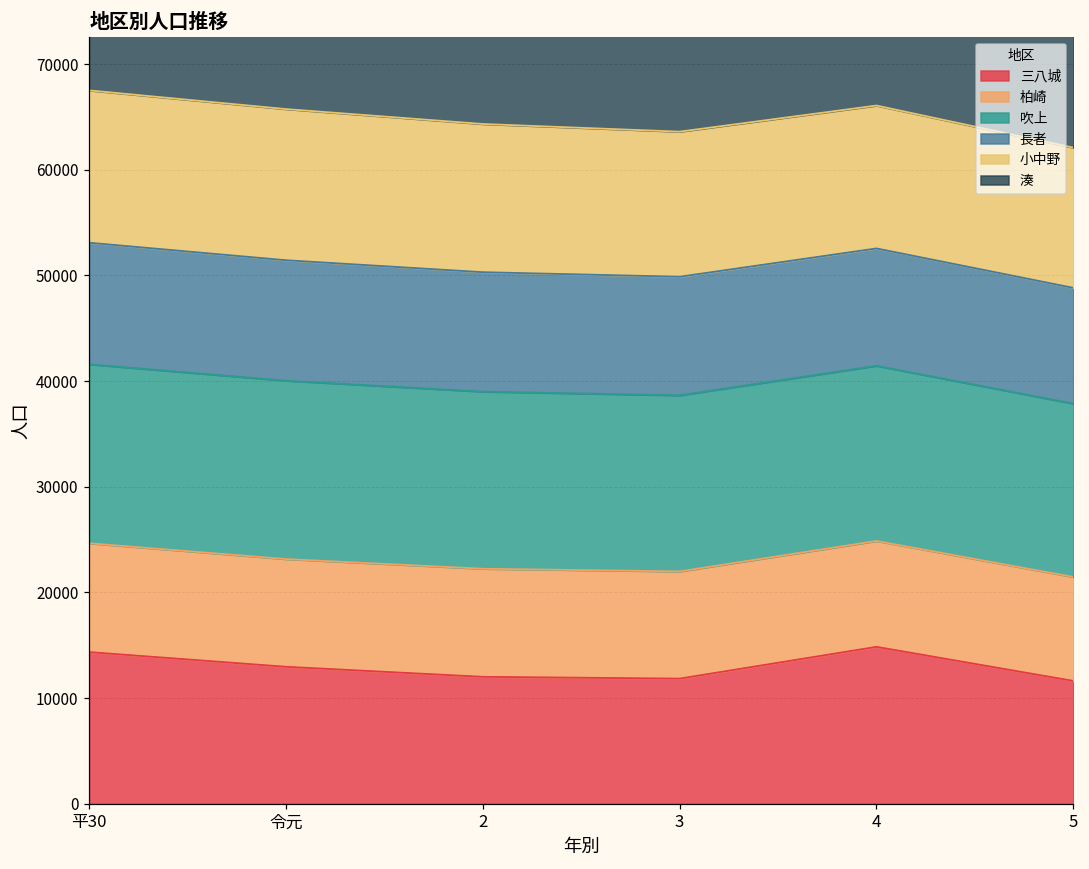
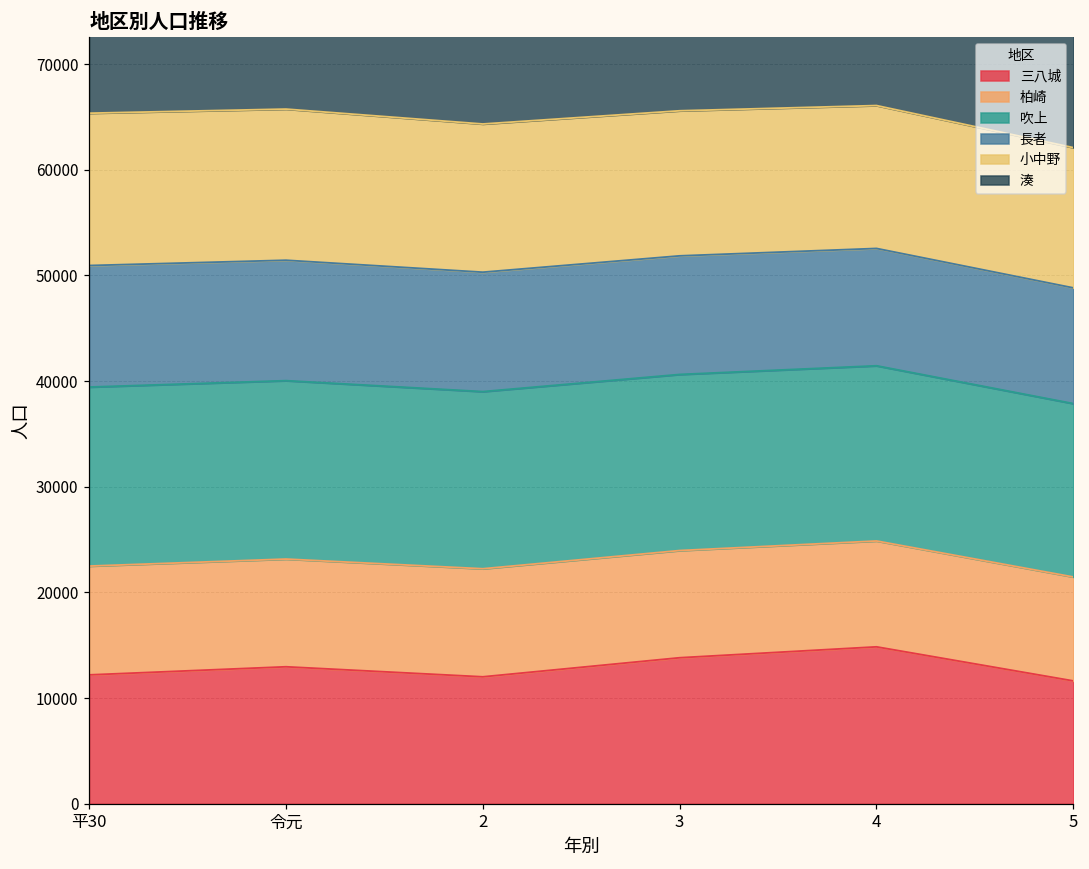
三八城, 平30: 14000 -> 12000
三八城, 3: 12000 -> 14000
